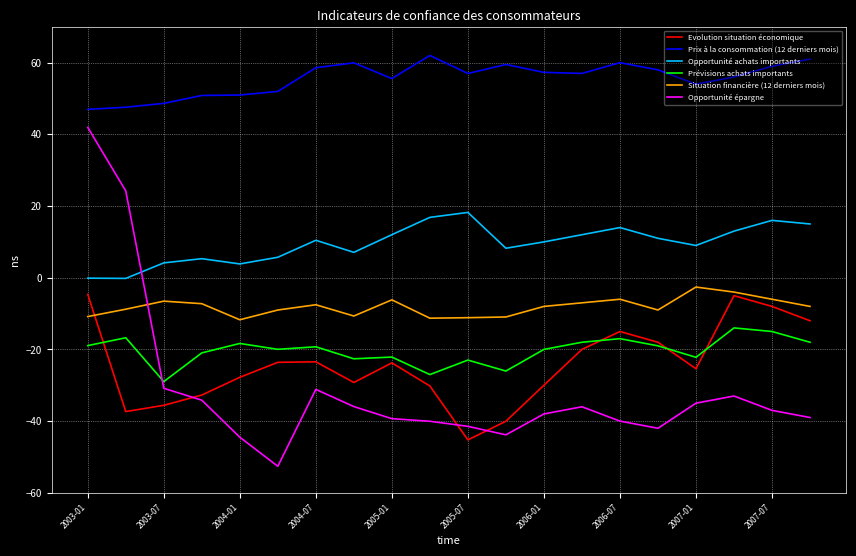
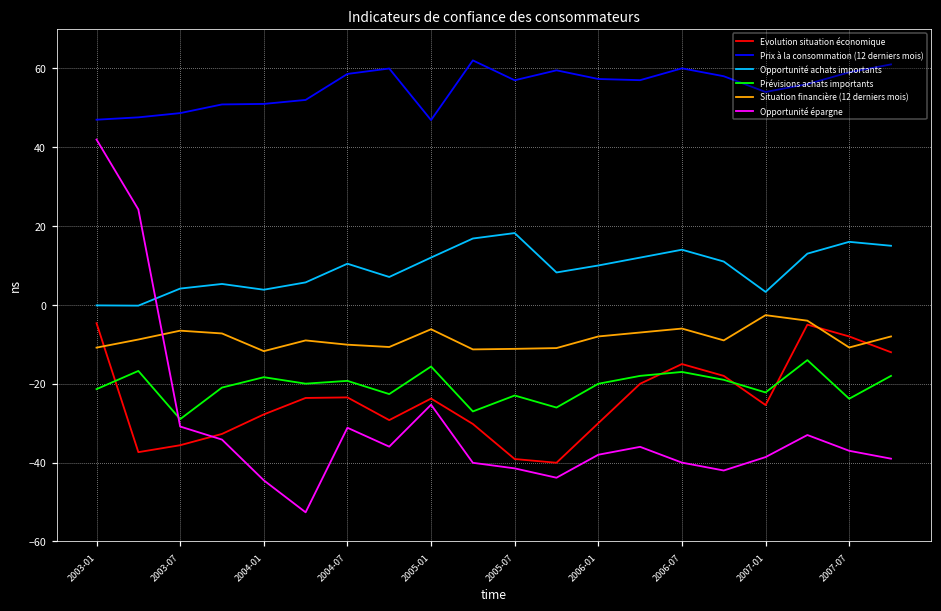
Prévisions achats importants, 2003-01: -19 -> -21
Situation financière (12 derniers mois), 2004-07: -8 -> -10
Prix à la consommation (12 derniers mois), 2005-01: 56 -> 47
Prévisions achats importants, 2005-01: -22 -> -16
Opportunité épargne, 2005-01: -39 -> -25
Evolution situation économique, 2005-07: -45 -> -39
Opportunité achats importants, 2007-01: 9 -> 3
Opportunité épargne, 2007-01: -35 -> -39
Prévisions achats importants, 2007-07: -15 -> -24
Situation financière (12 derniers mois), 2007-07: -6 -> -11
